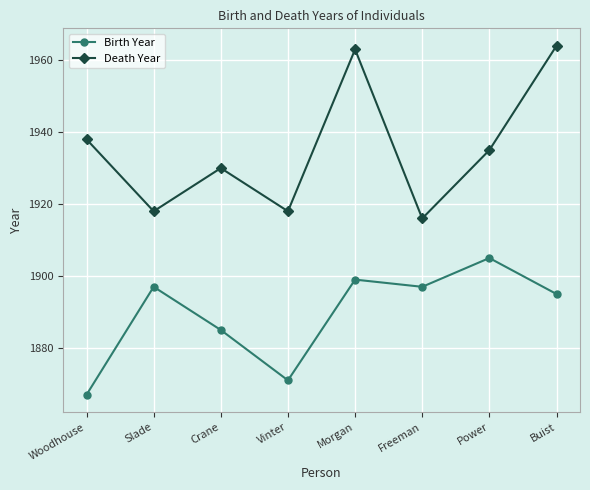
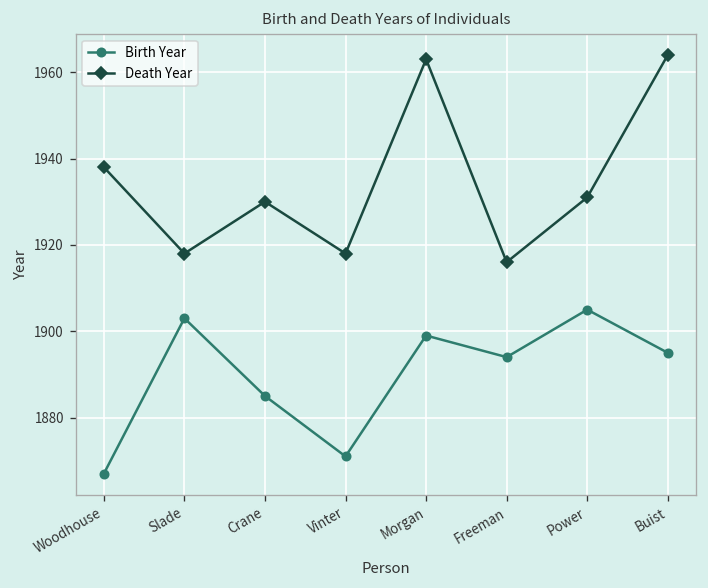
Birth Year, Slade: 1897 -> 1903
Birth Year, Freeman: 1897 -> 1894
Death Year, Power: 1935 -> 1931
